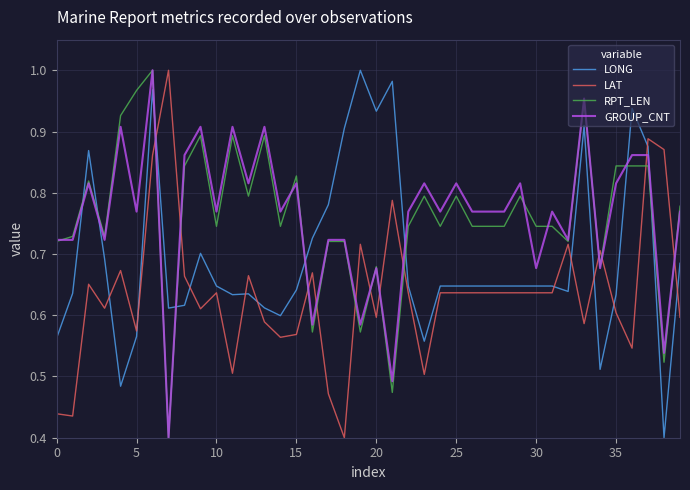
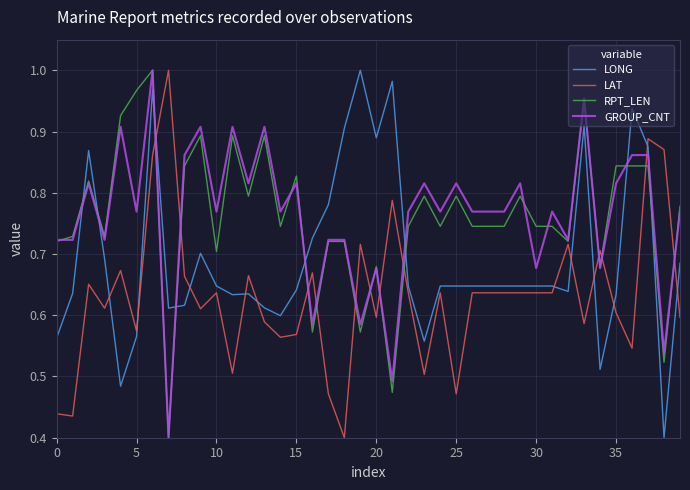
RPT_LEN, 10: 0.75 -> 0.70
LONG, 20: 0.93 -> 0.89
LAT, 25: 0.64 -> 0.47
